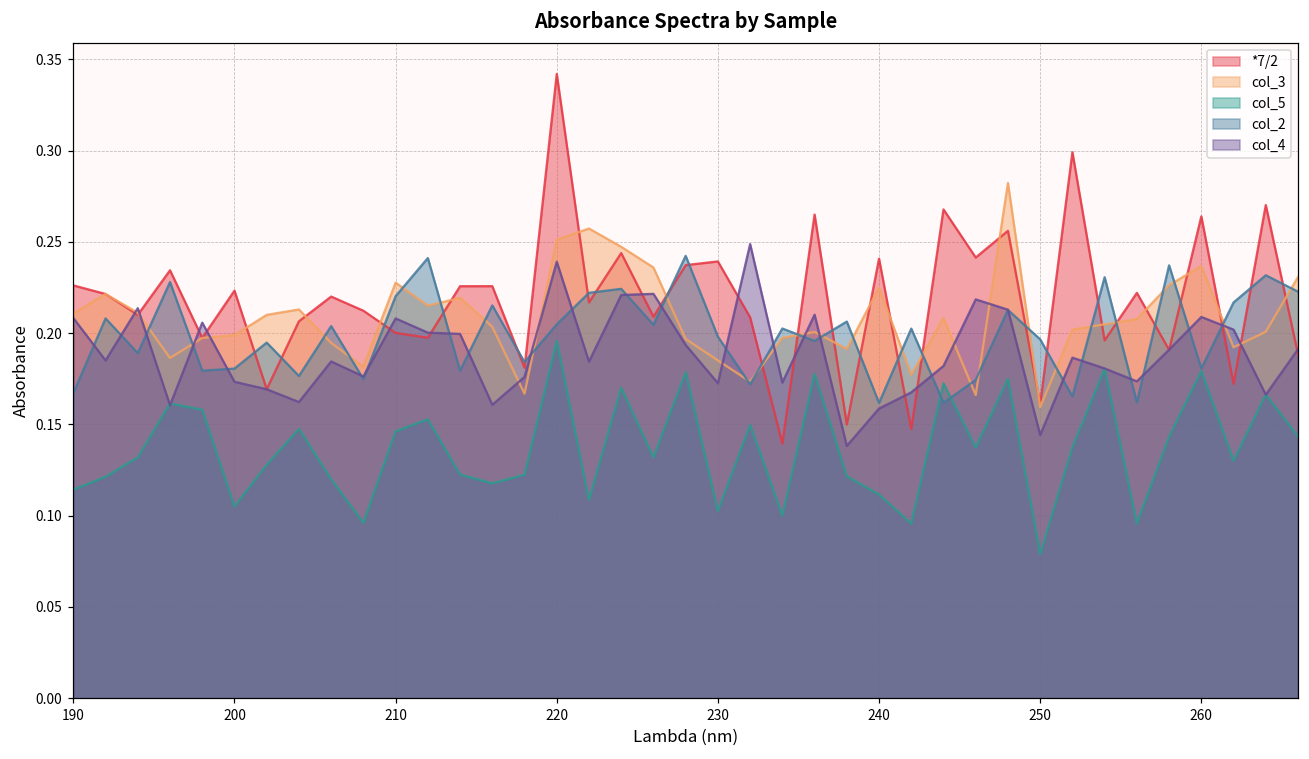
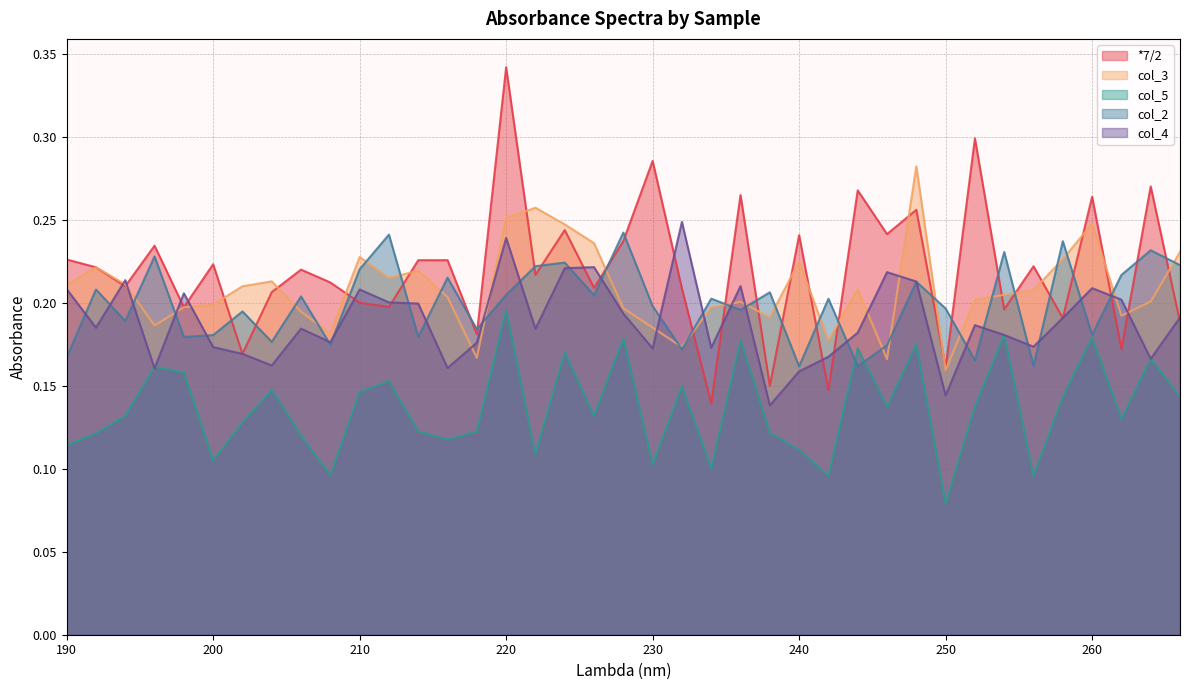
*7/2, 230: 0.239 -> 0.286
col_3, 260: 0.237 -> 0.248
